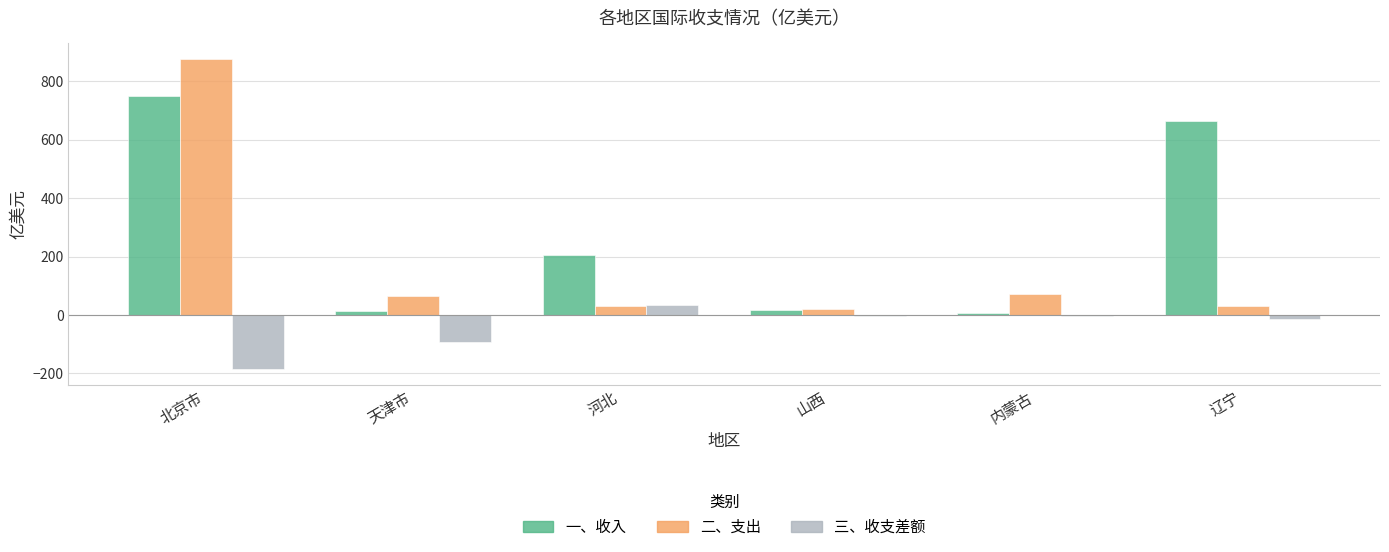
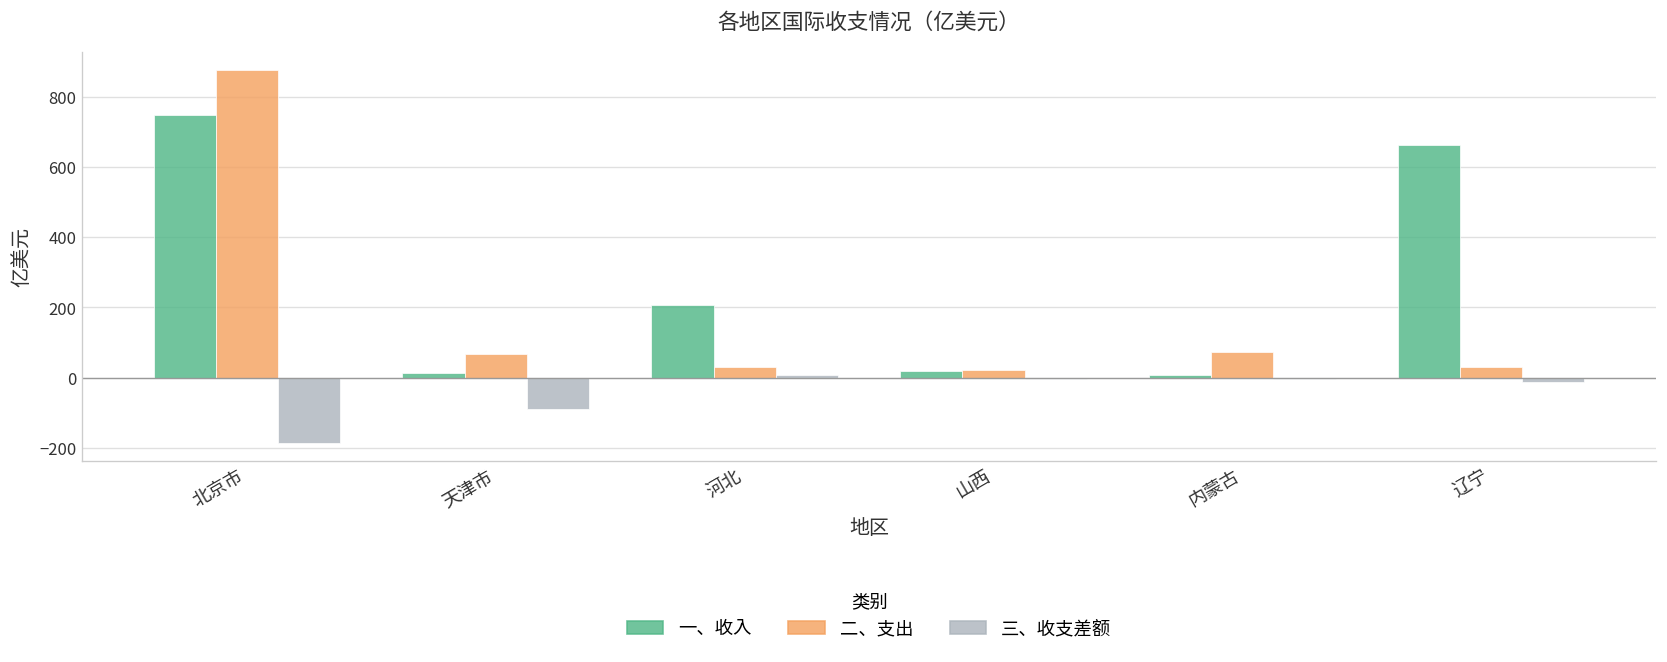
三、收支差额, 河北: 40 -> 10
